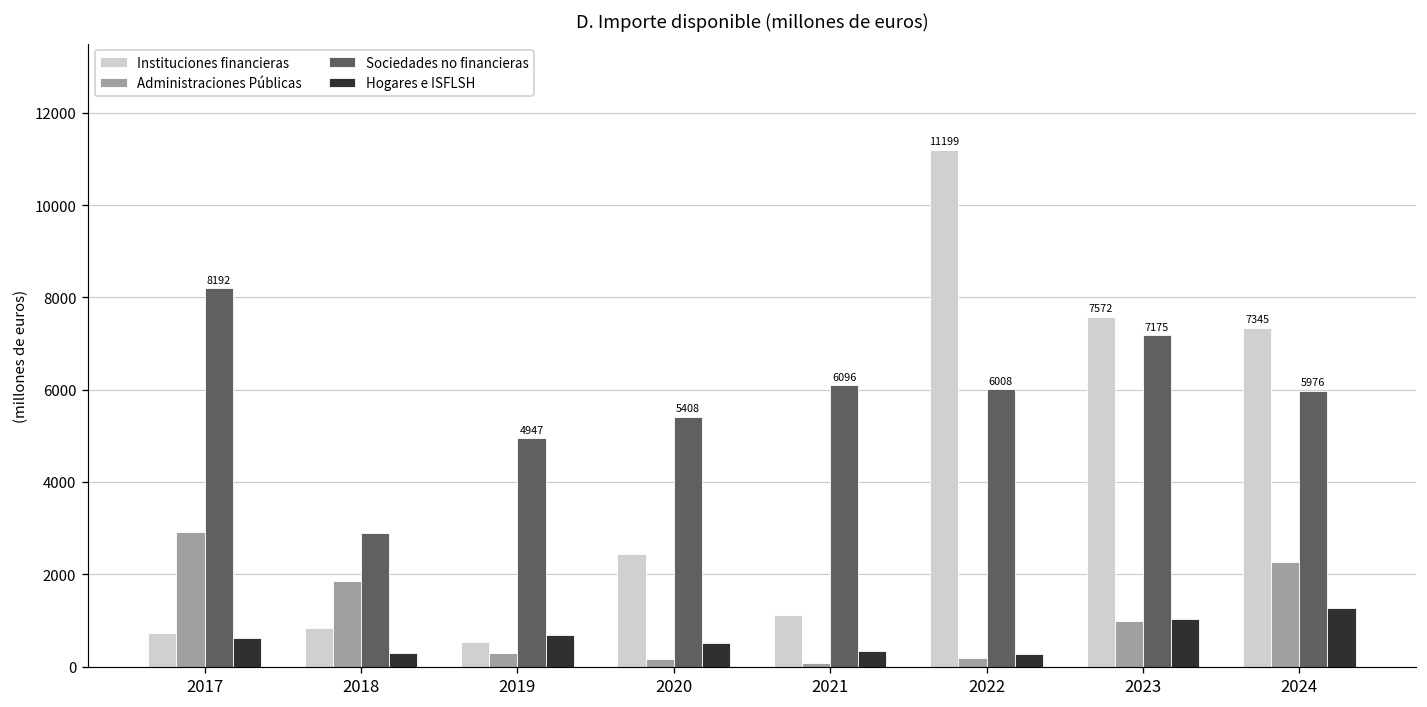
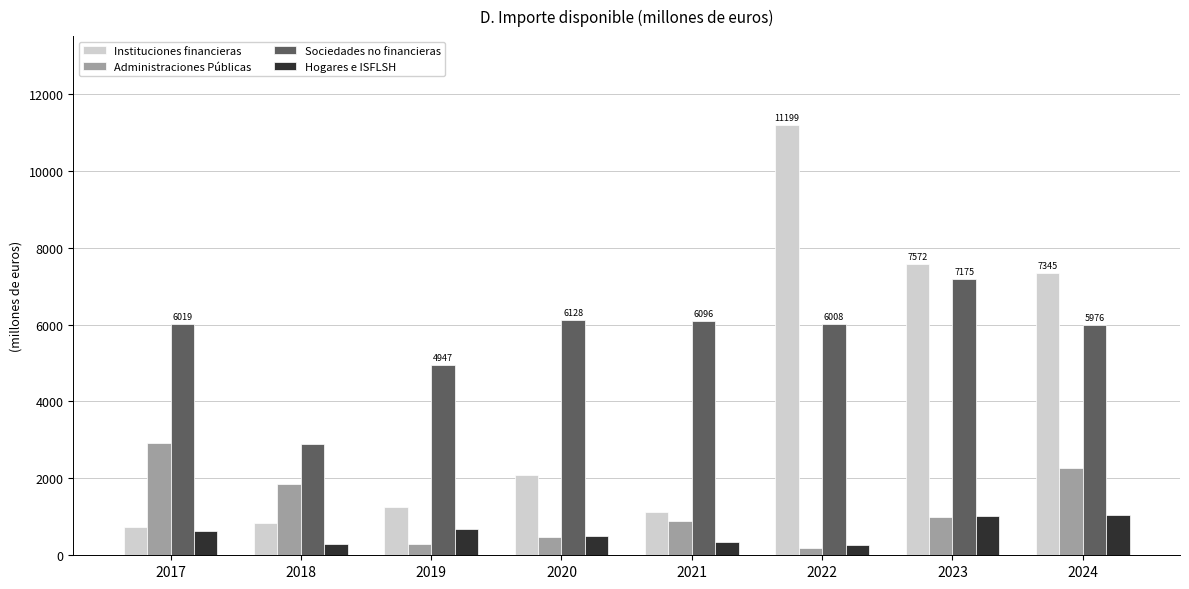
Sociedades no financieras, 2017: 8192 -> 6019
Instituciones financieras, 2019: 500 -> 1300
Instituciones financieras, 2020: 2400 -> 2100
Administraciones Públicas, 2020: 200 -> 500
Sociedades no financieras, 2020: 5408 -> 6128
Administraciones Públicas, 2021: 100 -> 900
Hogares e ISFLSH, 2024: 1300 -> 1100
